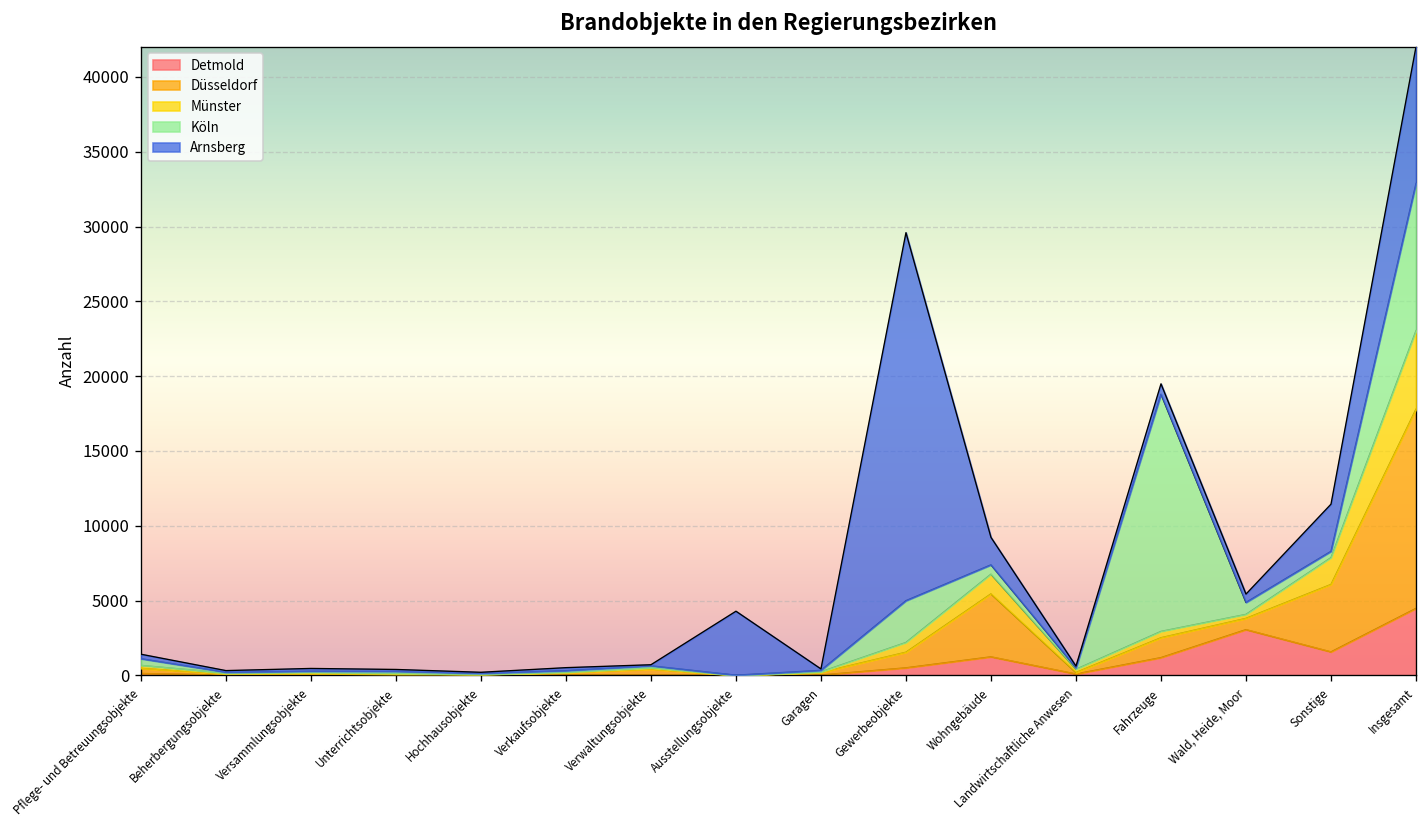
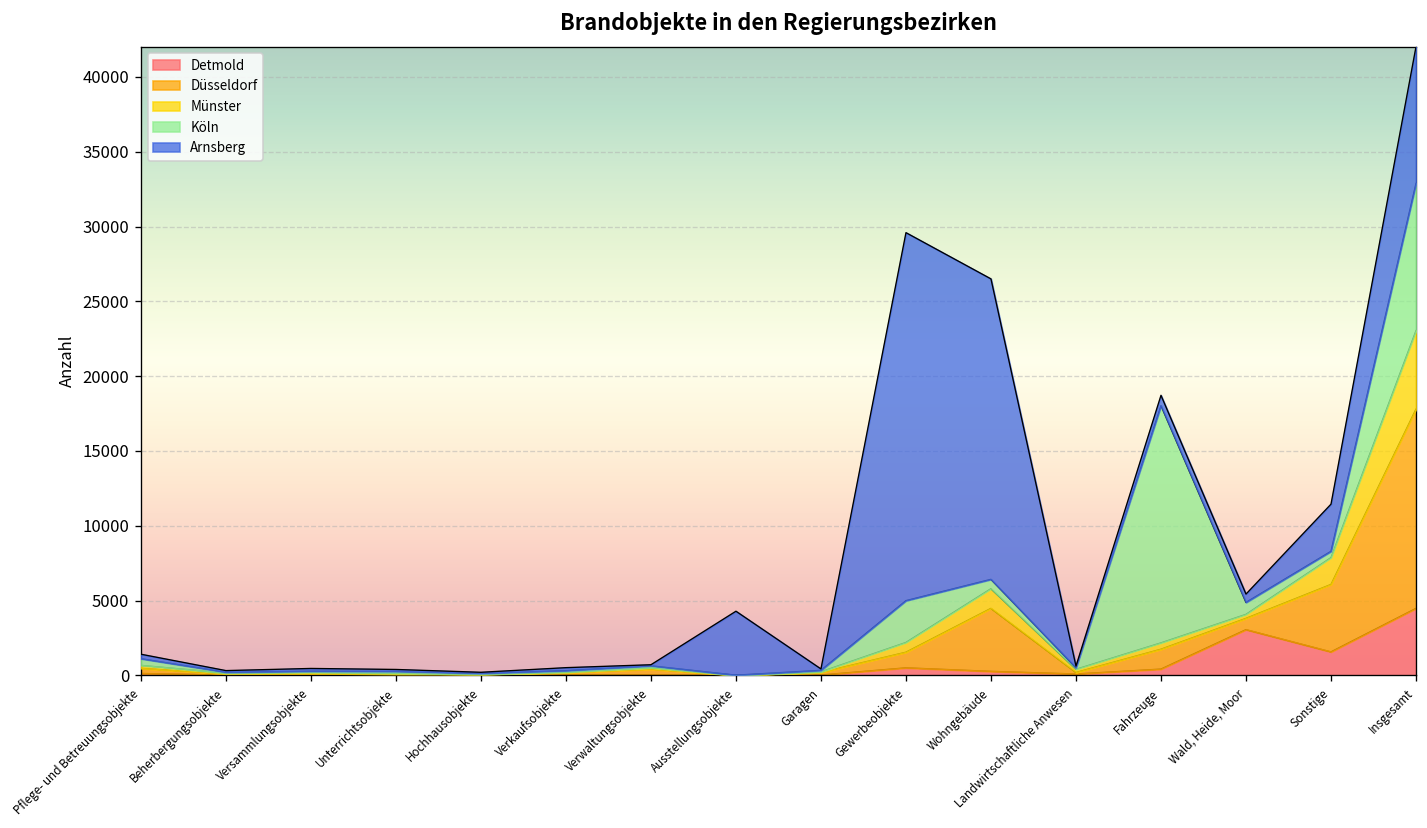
Detmold, Wohngebäude: 1200 -> 300
Arnsberg, Wohngebäude: 1800 -> 20100
Detmold, Fahrzeuge: 1200 -> 400
